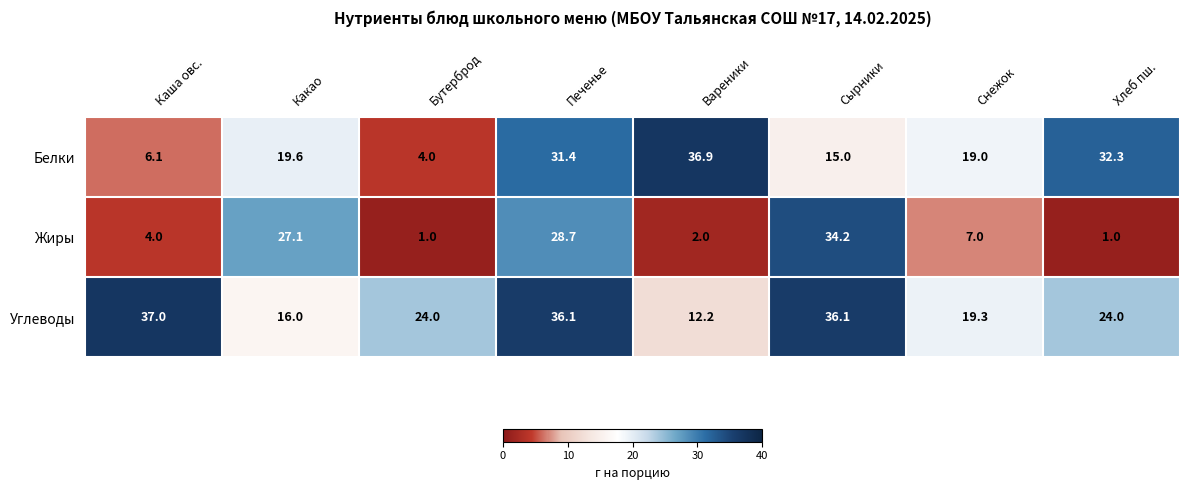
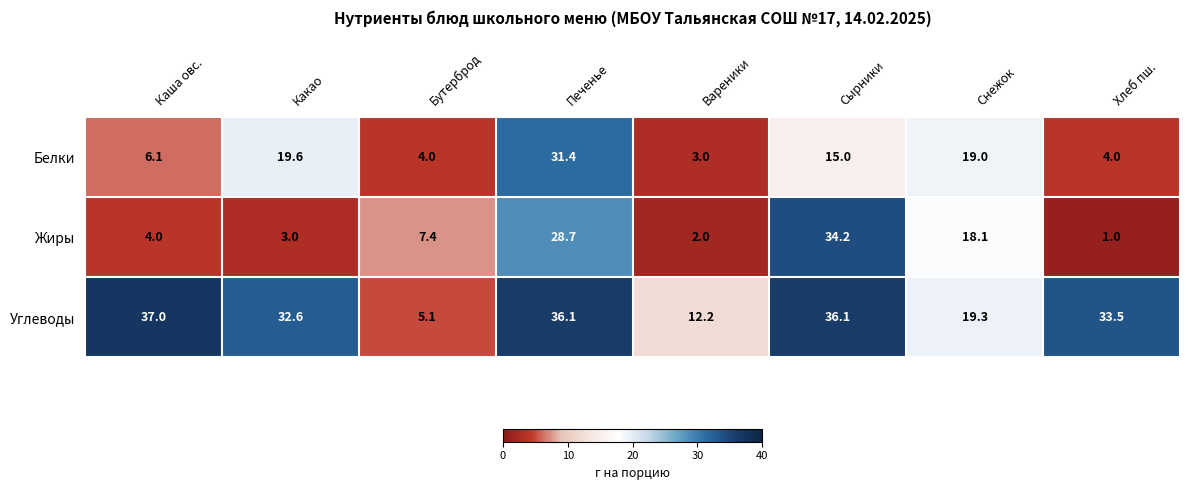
Белки, Вареники: 36.9 -> 3.0
Белки, Хлеб пш.: 32.3 -> 4.0
Жиры, Какао: 27.1 -> 3.0
Жиры, Бутерброд: 1.0 -> 7.4
Жиры, Снежок: 7.0 -> 18.1
Углеводы, Какао: 16.0 -> 32.6
Углеводы, Бутерброд: 24.0 -> 5.1
Углеводы, Хлеб пш.: 24.0 -> 33.5
